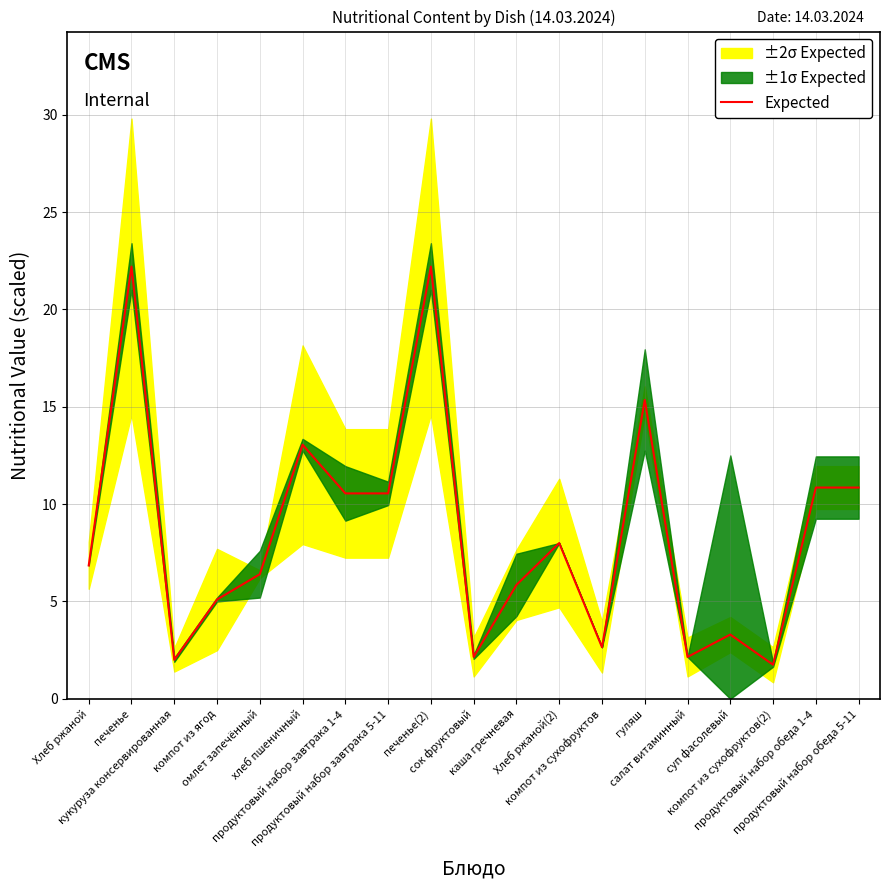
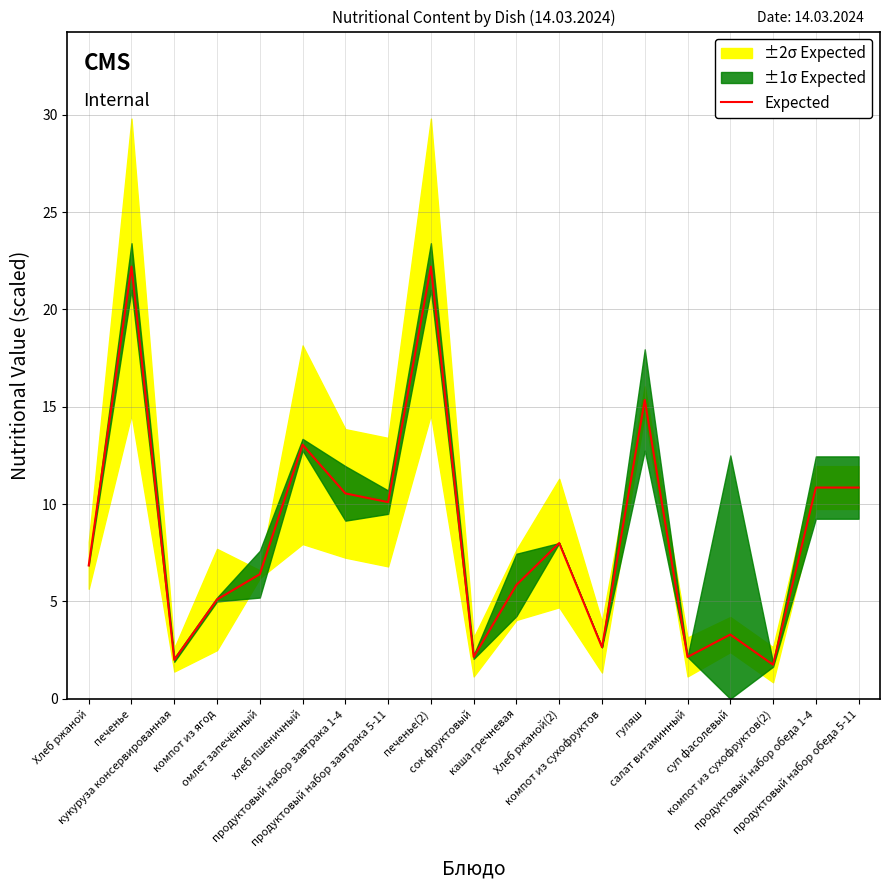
Expected, продуктовый набор завтрака 5-11: 10.6 -> 10.1
